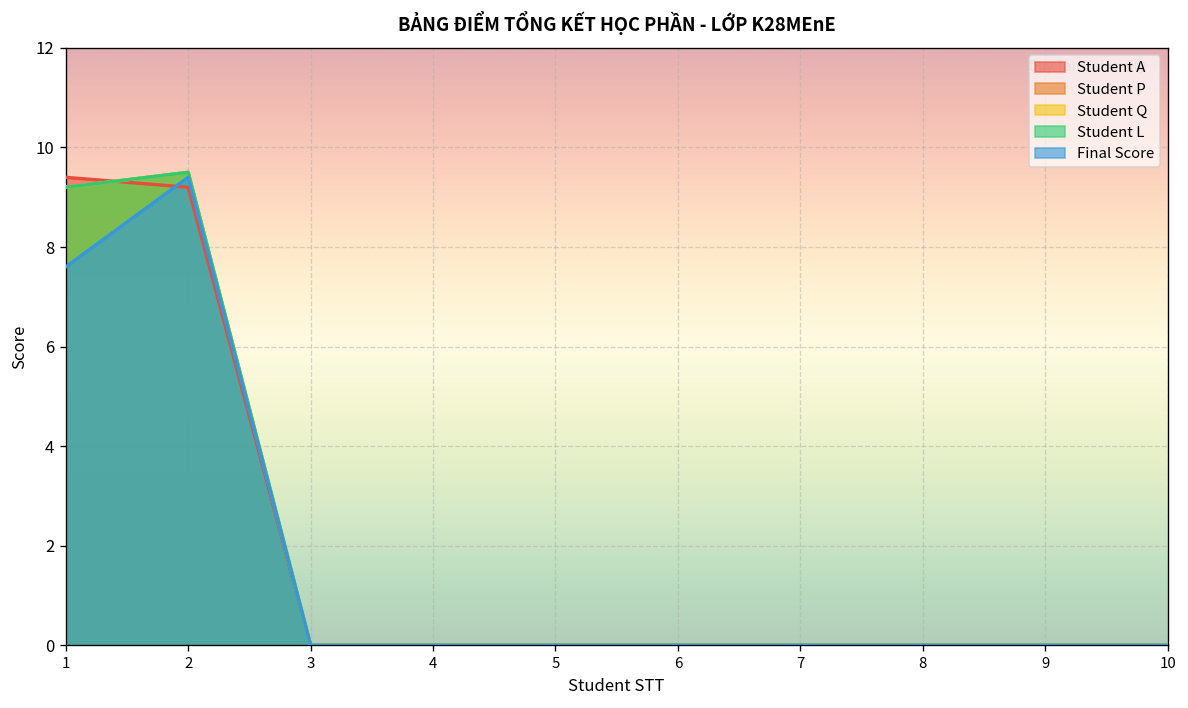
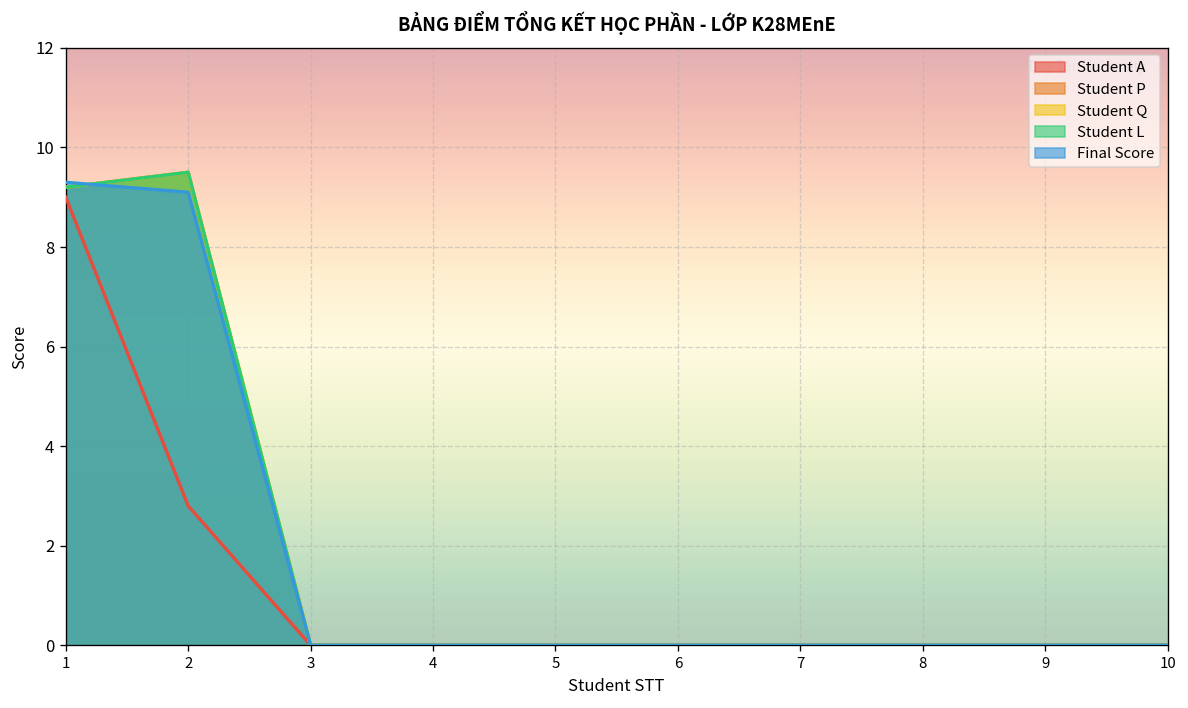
Student A, 1: 9.4 -> 9.0
Final Score, 1: 7.6 -> 9.3
Student A, 2: 9.2 -> 2.8
Final Score, 2: 9.4 -> 9.1
